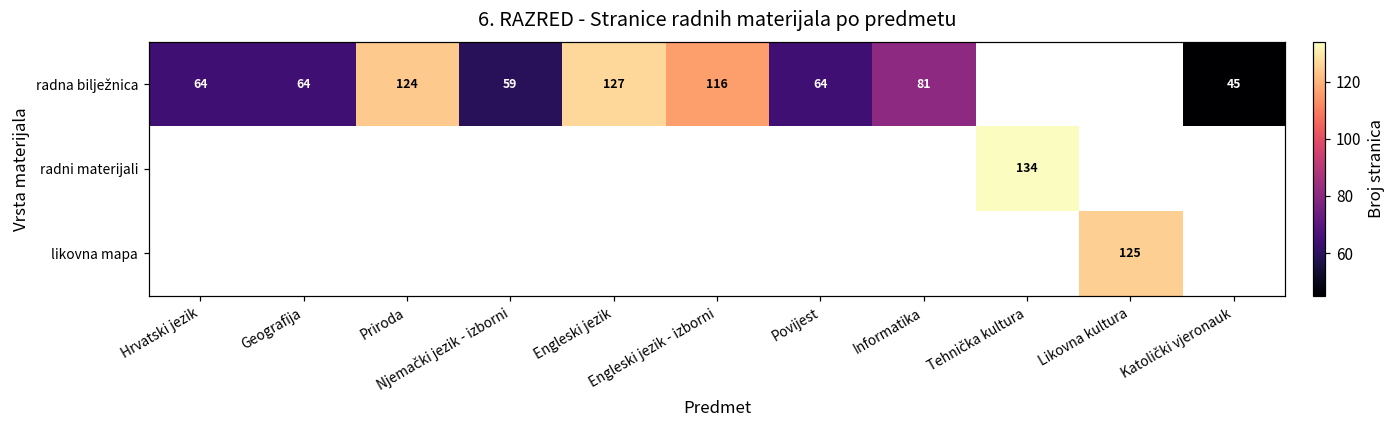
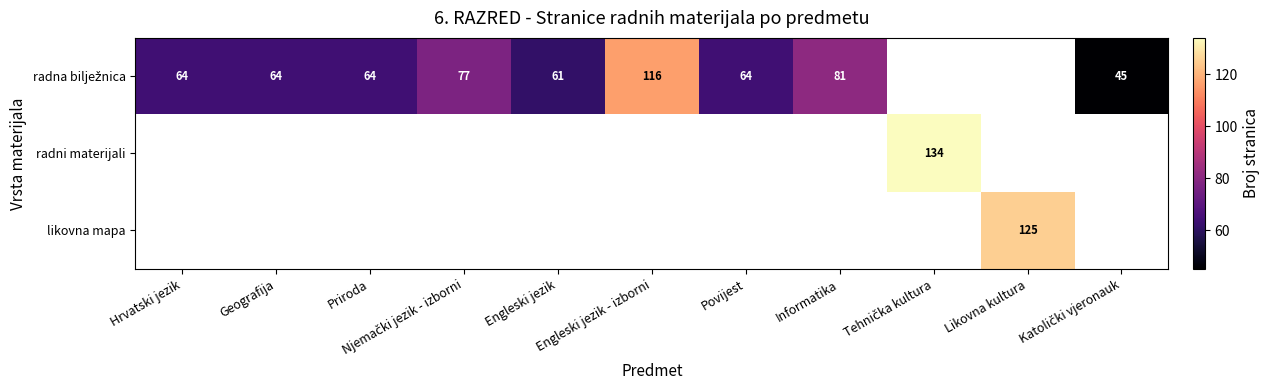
radna bilježnica, Priroda: 124 -> 64
radna bilježnica, Njemački jezik - izborni: 59 -> 77
radna bilježnica, Engleski jezik: 127 -> 61
